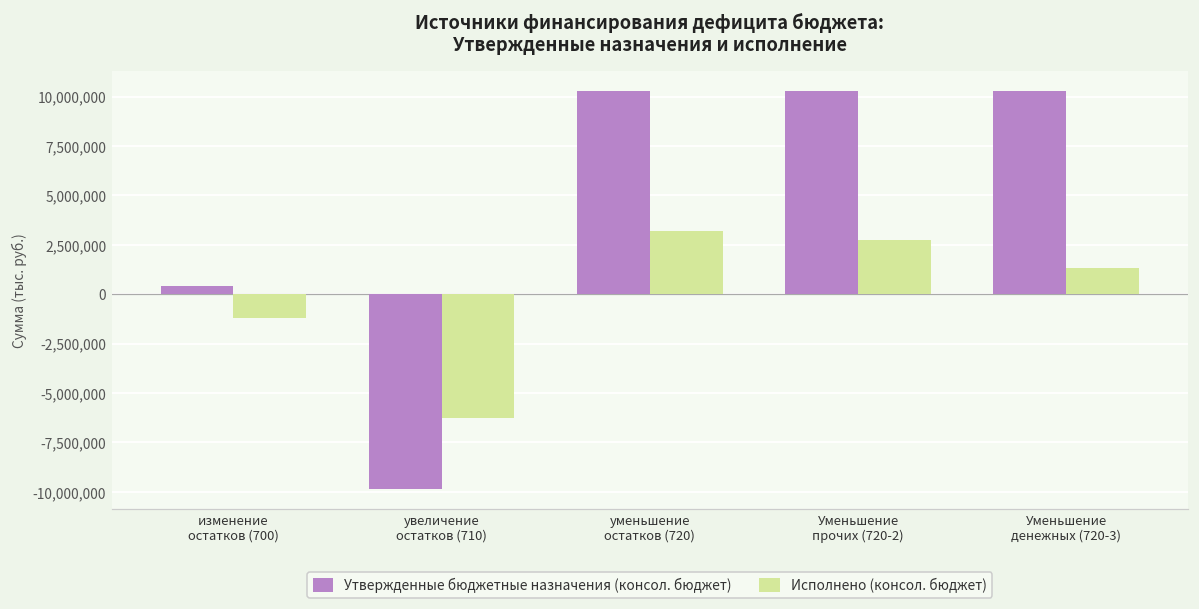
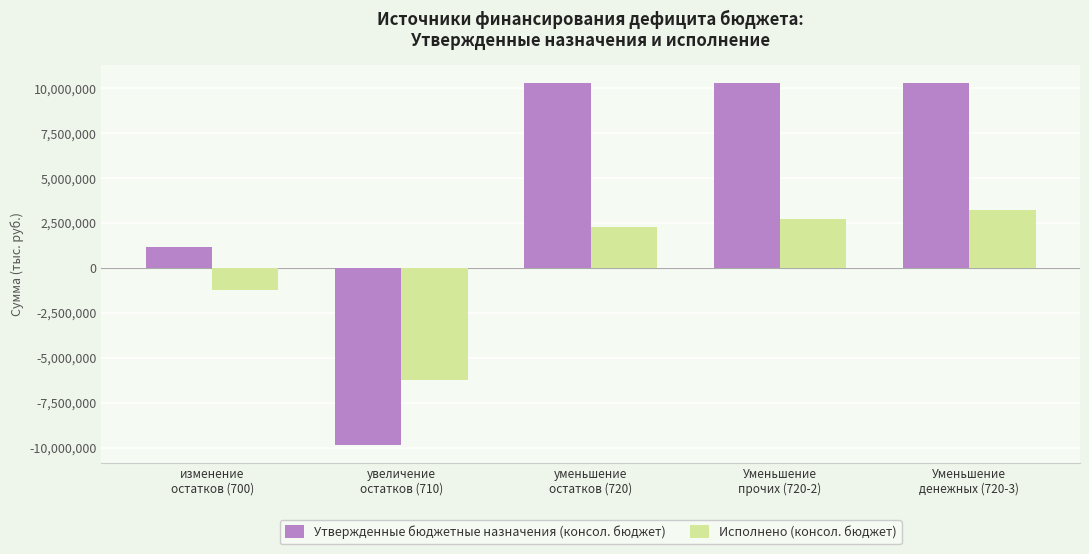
Утвержденные бюджетные назначения (консол. бюджет), изменение остатков (700): 400,000 -> 1,100,000
Исполнено (консол. бюджет), уменьшение остатков (720): 3,200,000 -> 2,200,000
Исполнено (консол. бюджет), Уменьшение денежных (720-3): 1,300,000 -> 3,200,000
